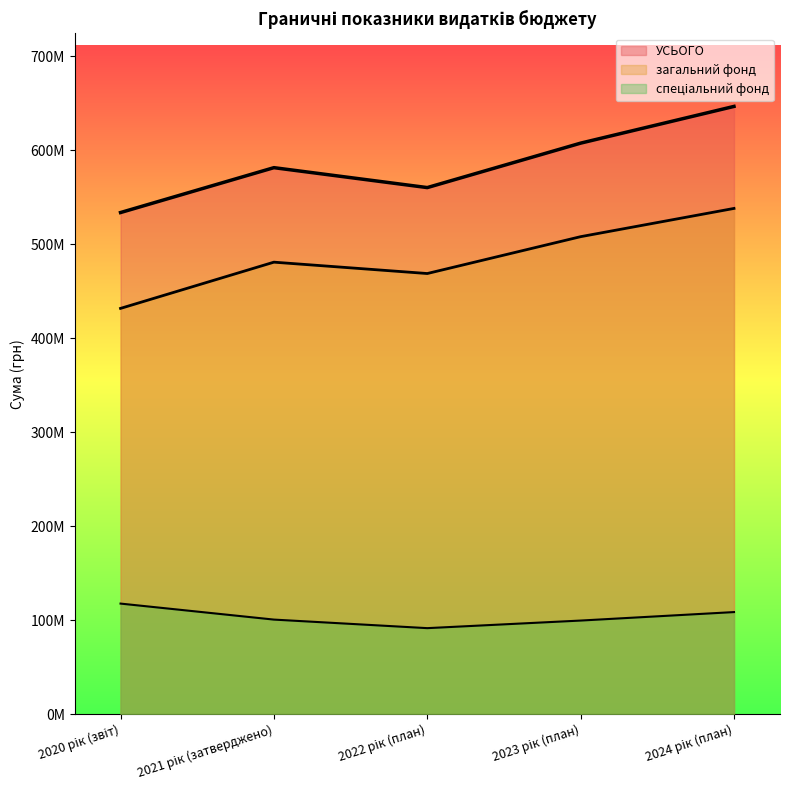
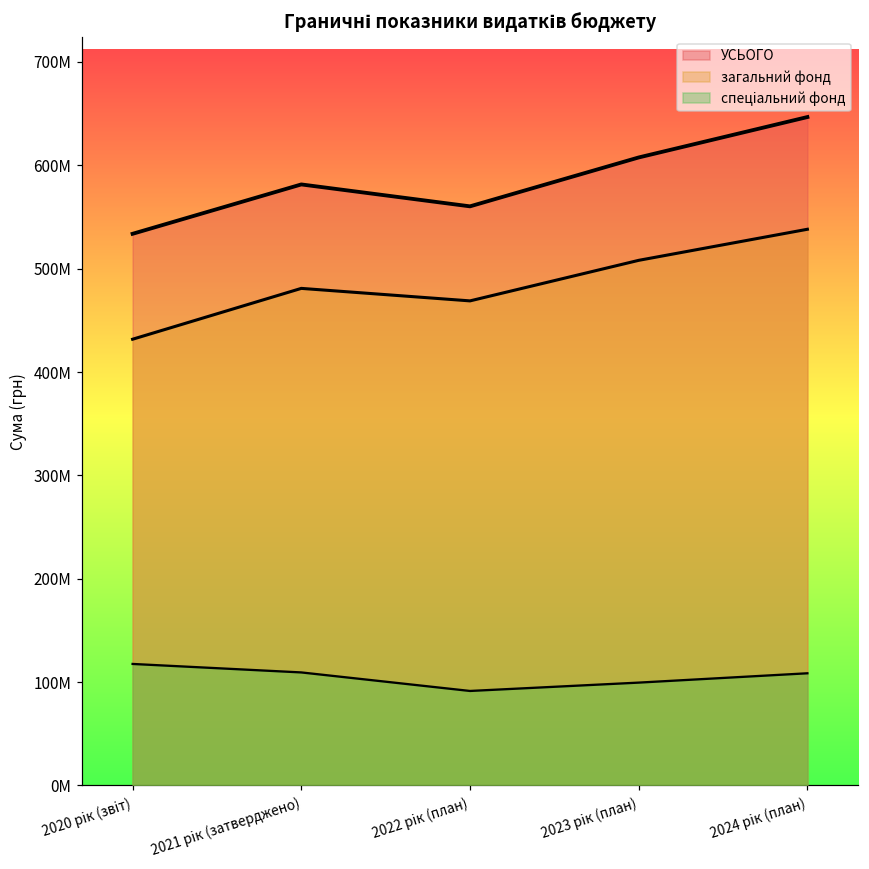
спеціальний фонд, 2021 рік (затверджено): 100000000 -> 110000000
